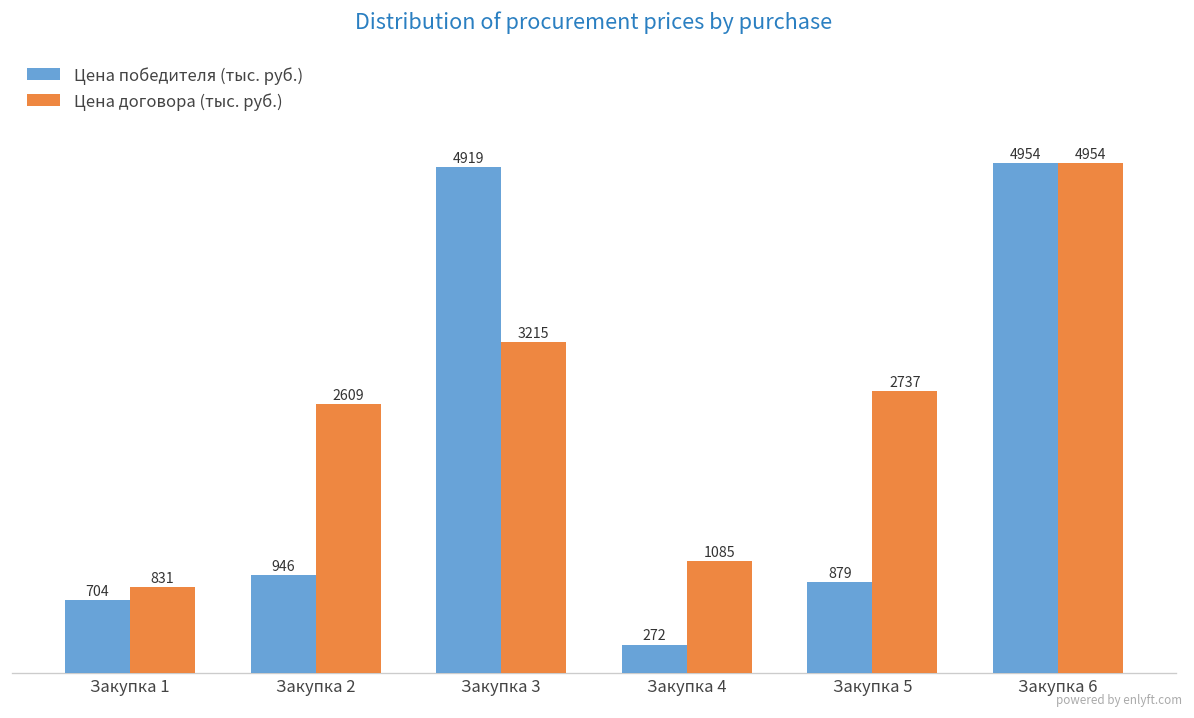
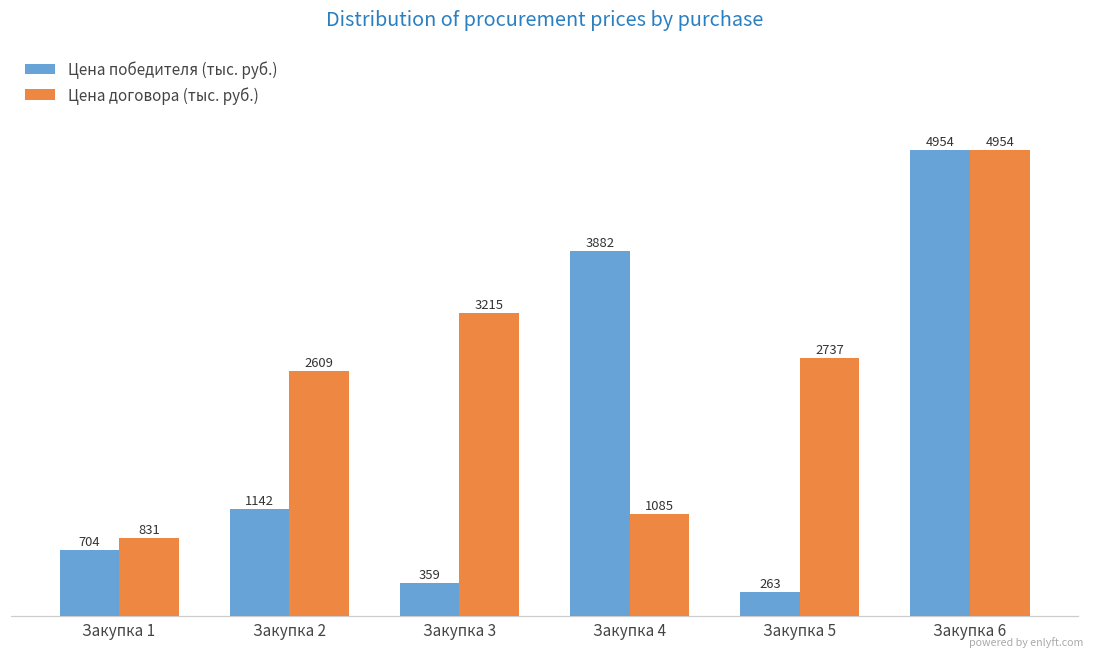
Цена победителя (тыс. руб.), Закупка 2: 946 -> 1142
Цена победителя (тыс. руб.), Закупка 3: 4919 -> 359
Цена победителя (тыс. руб.), Закупка 4: 272 -> 3882
Цена победителя (тыс. руб.), Закупка 5: 879 -> 263
